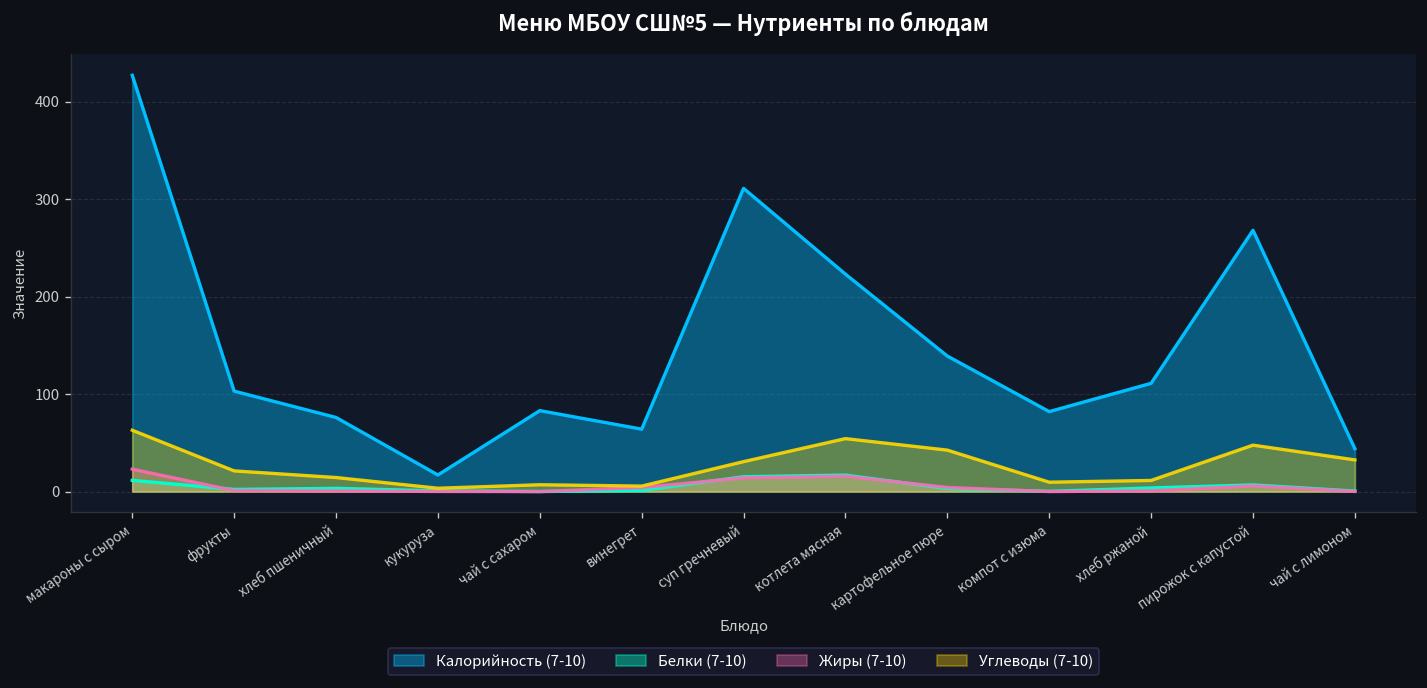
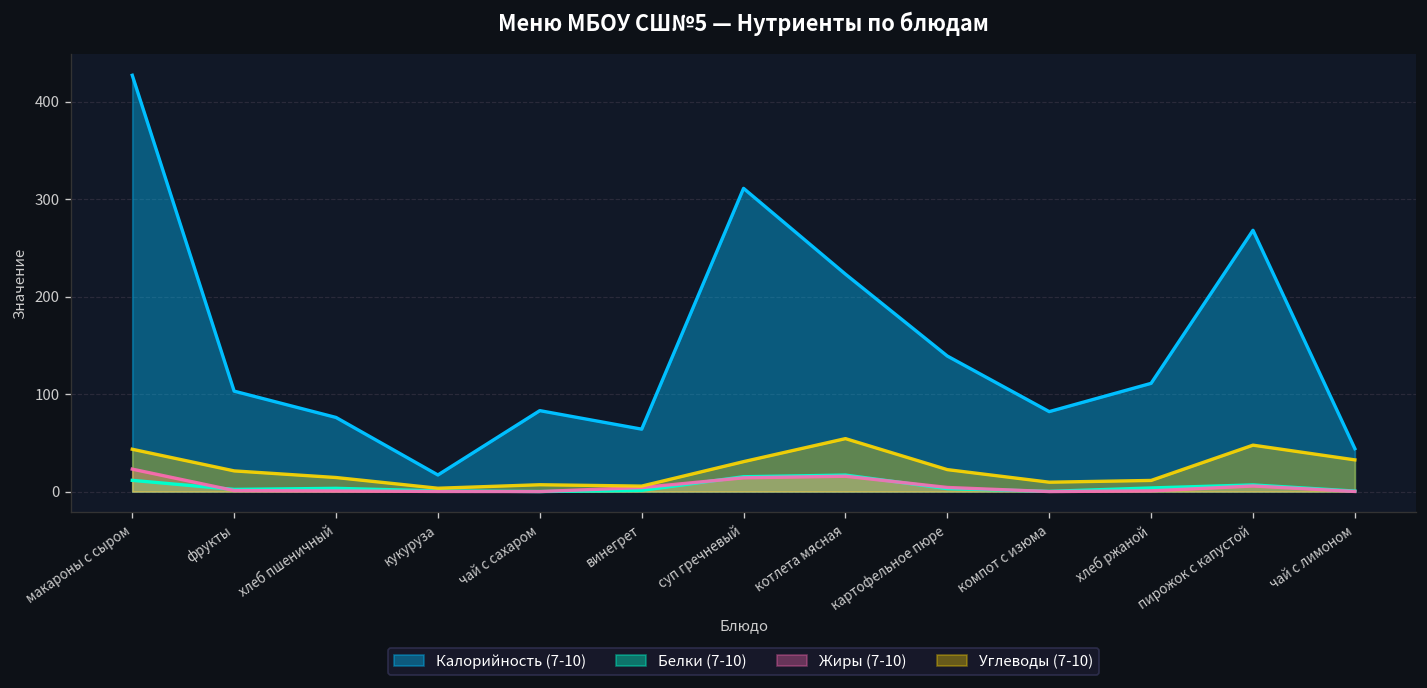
Углеводы (7-10), макароны с сыром: 60 -> 40
Углеводы (7-10), картофельное пюре: 40 -> 20
